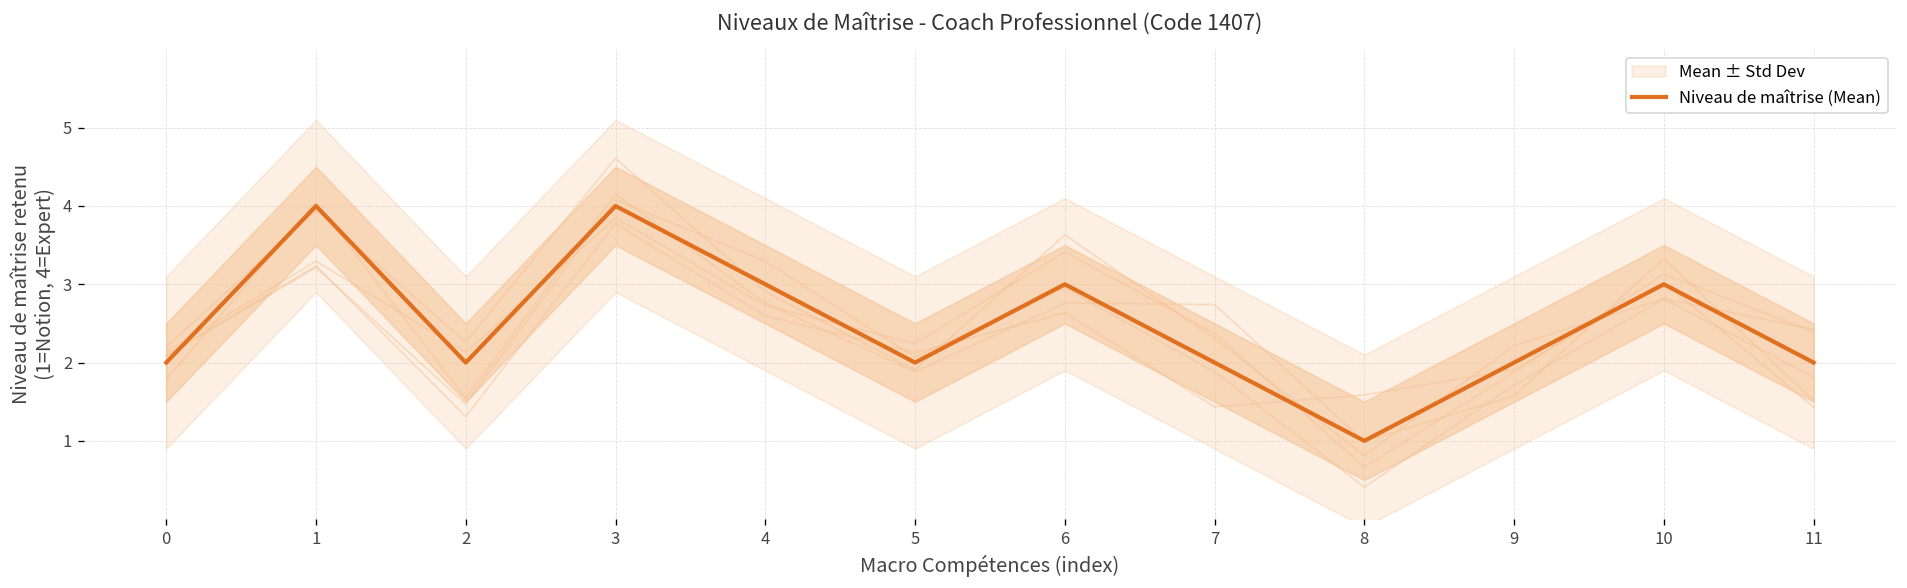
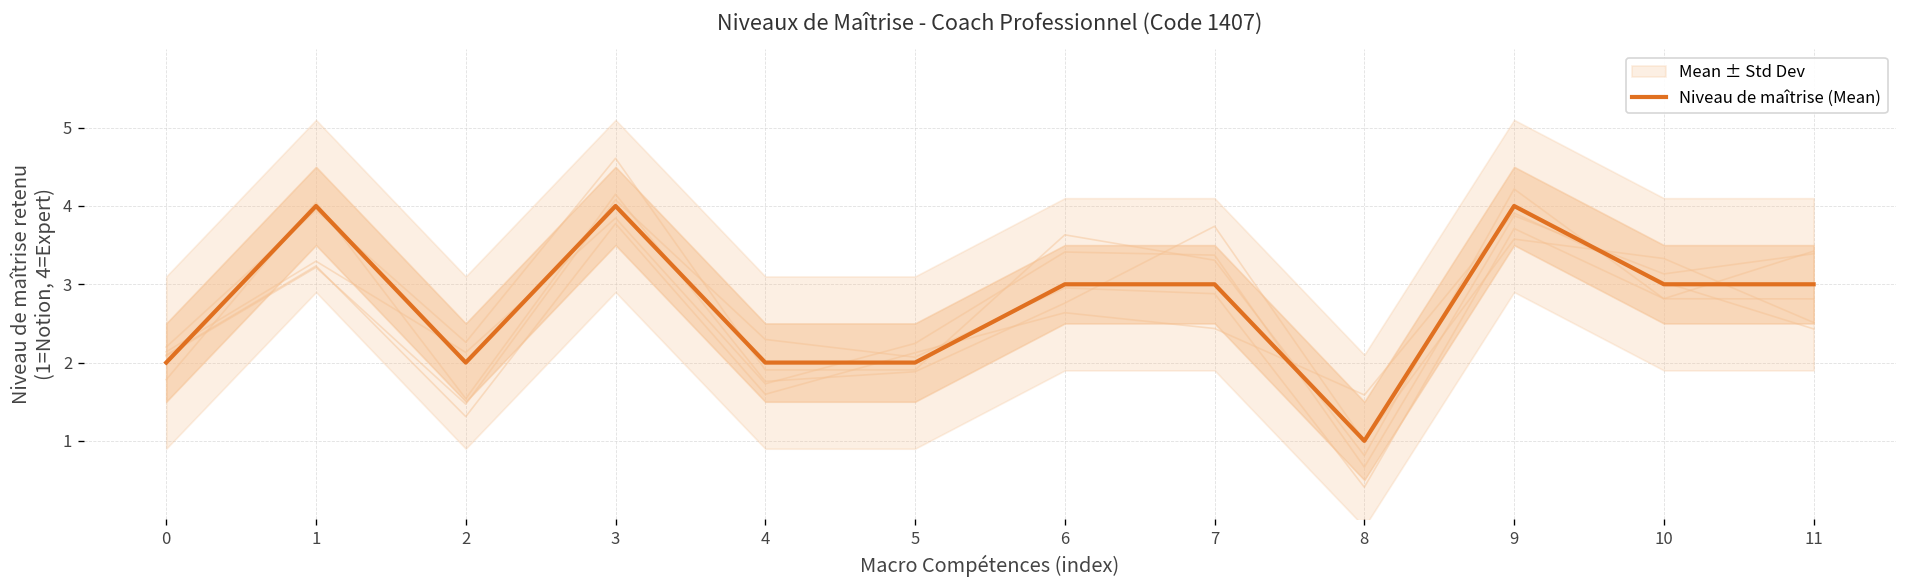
Niveau de maîtrise (Mean), 4: 3 -> 2
Niveau de maîtrise (Mean), 7: 2 -> 3
Niveau de maîtrise (Mean), 9: 2 -> 4
Niveau de maîtrise (Mean), 11: 2 -> 3
